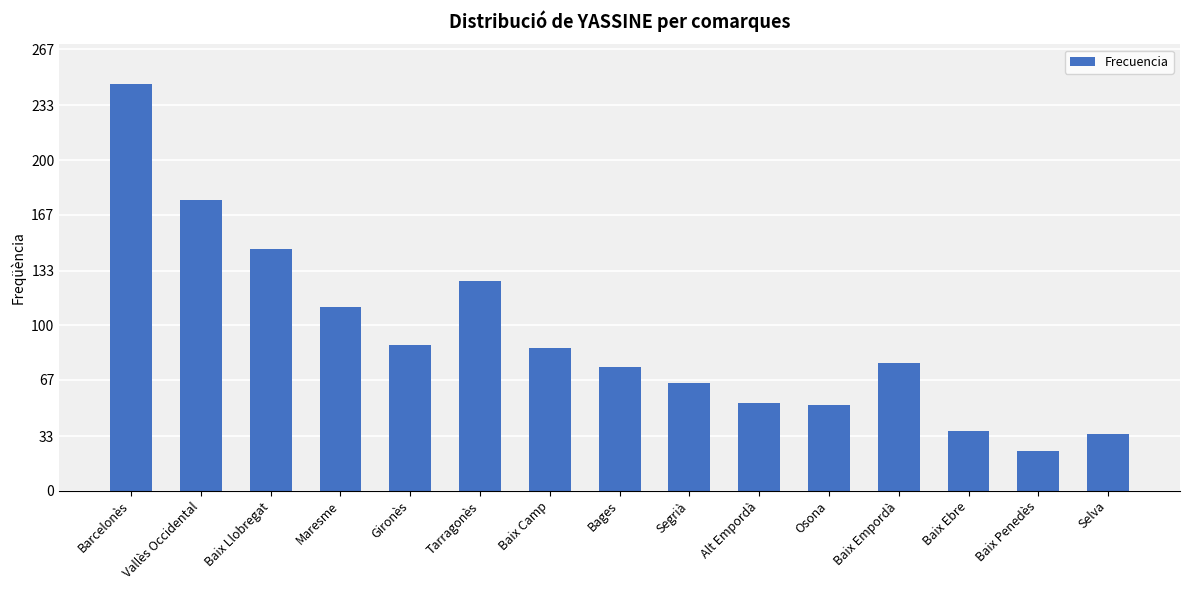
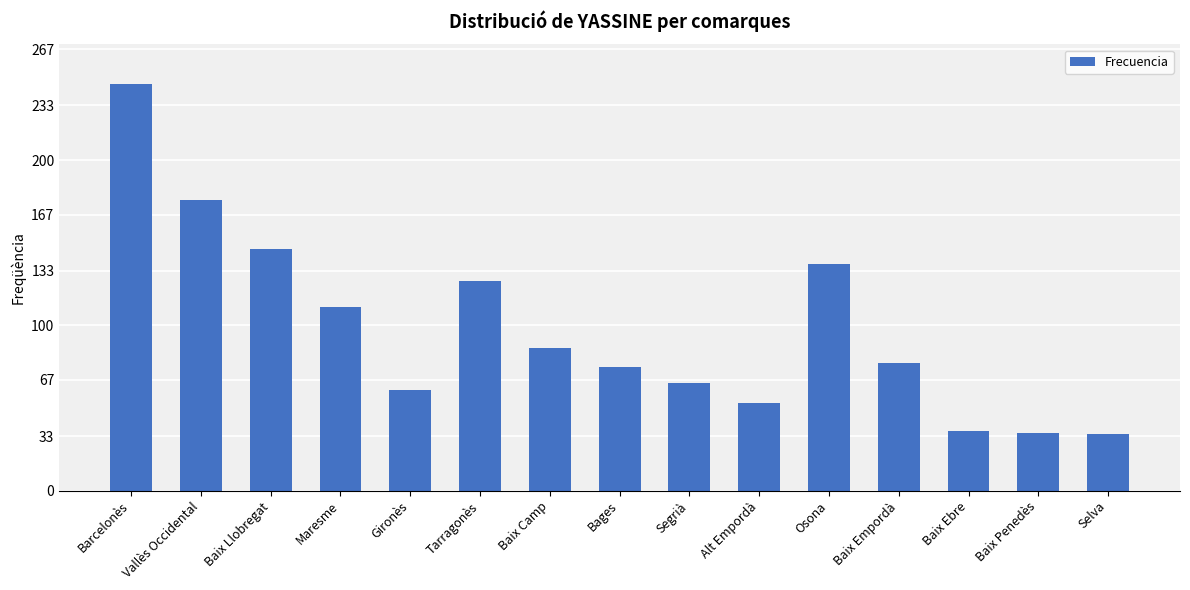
Gironès: 88 -> 61
Osona: 52 -> 137
Baix Penedès: 24 -> 35
